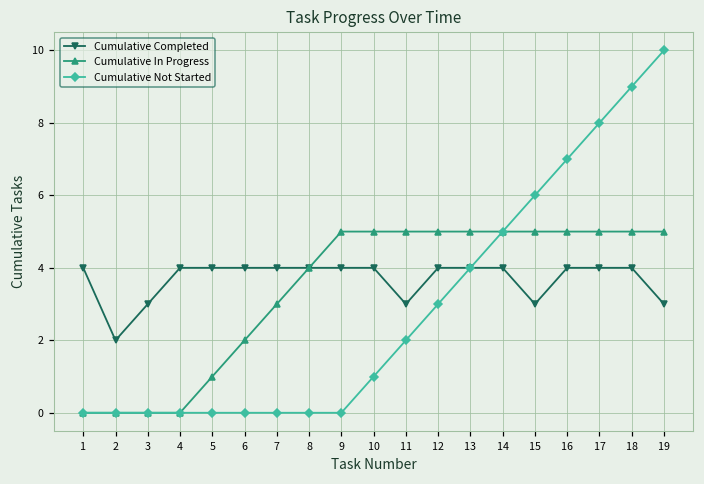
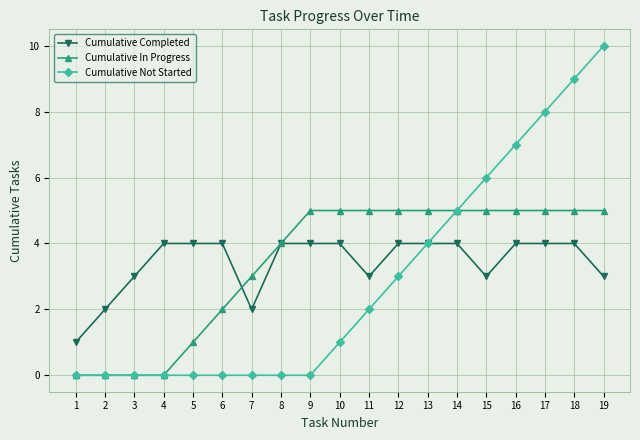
Cumulative Completed, 1: 4 -> 1
Cumulative Completed, 7: 4 -> 2
